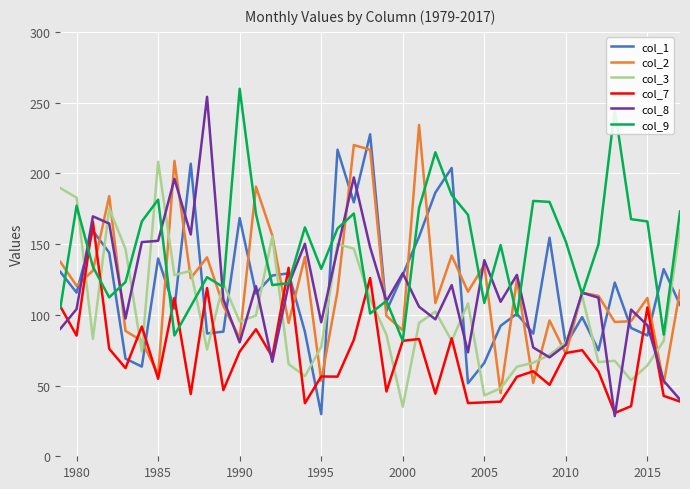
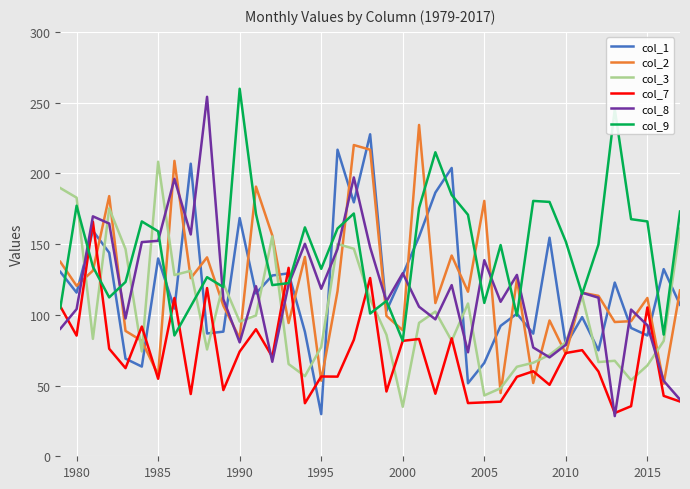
col_9, 1985: 181 -> 159
col_8, 1995: 95 -> 118
col_2, 2005: 135 -> 181
